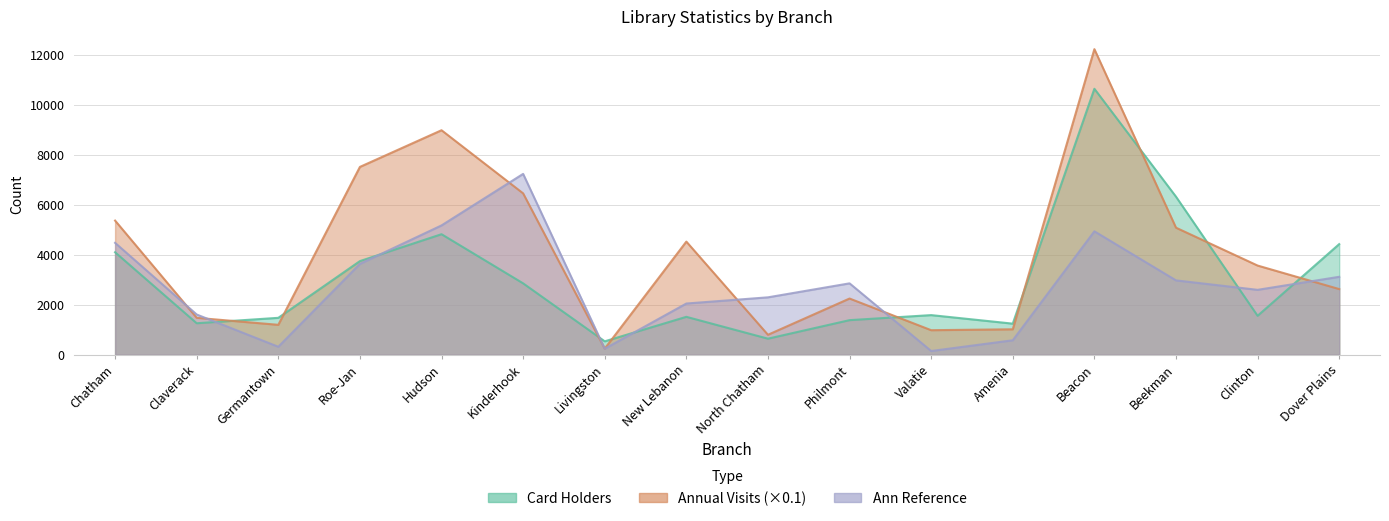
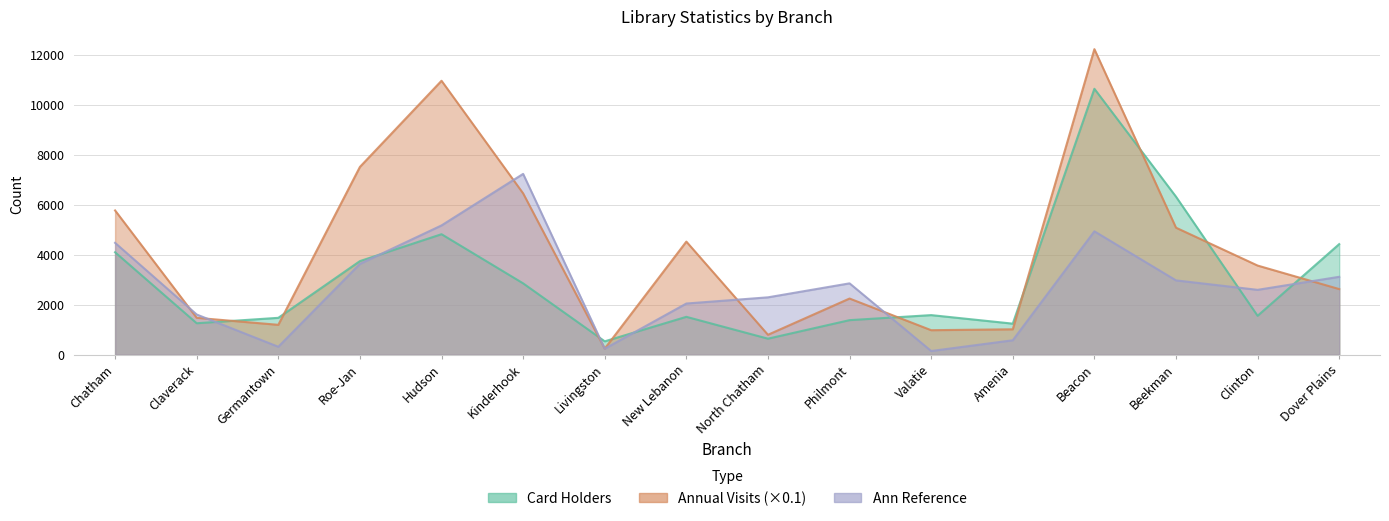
Annual Visits (×0.1), Chatham: 5400 -> 5800
Annual Visits (×0.1), Hudson: 9000 -> 11000
